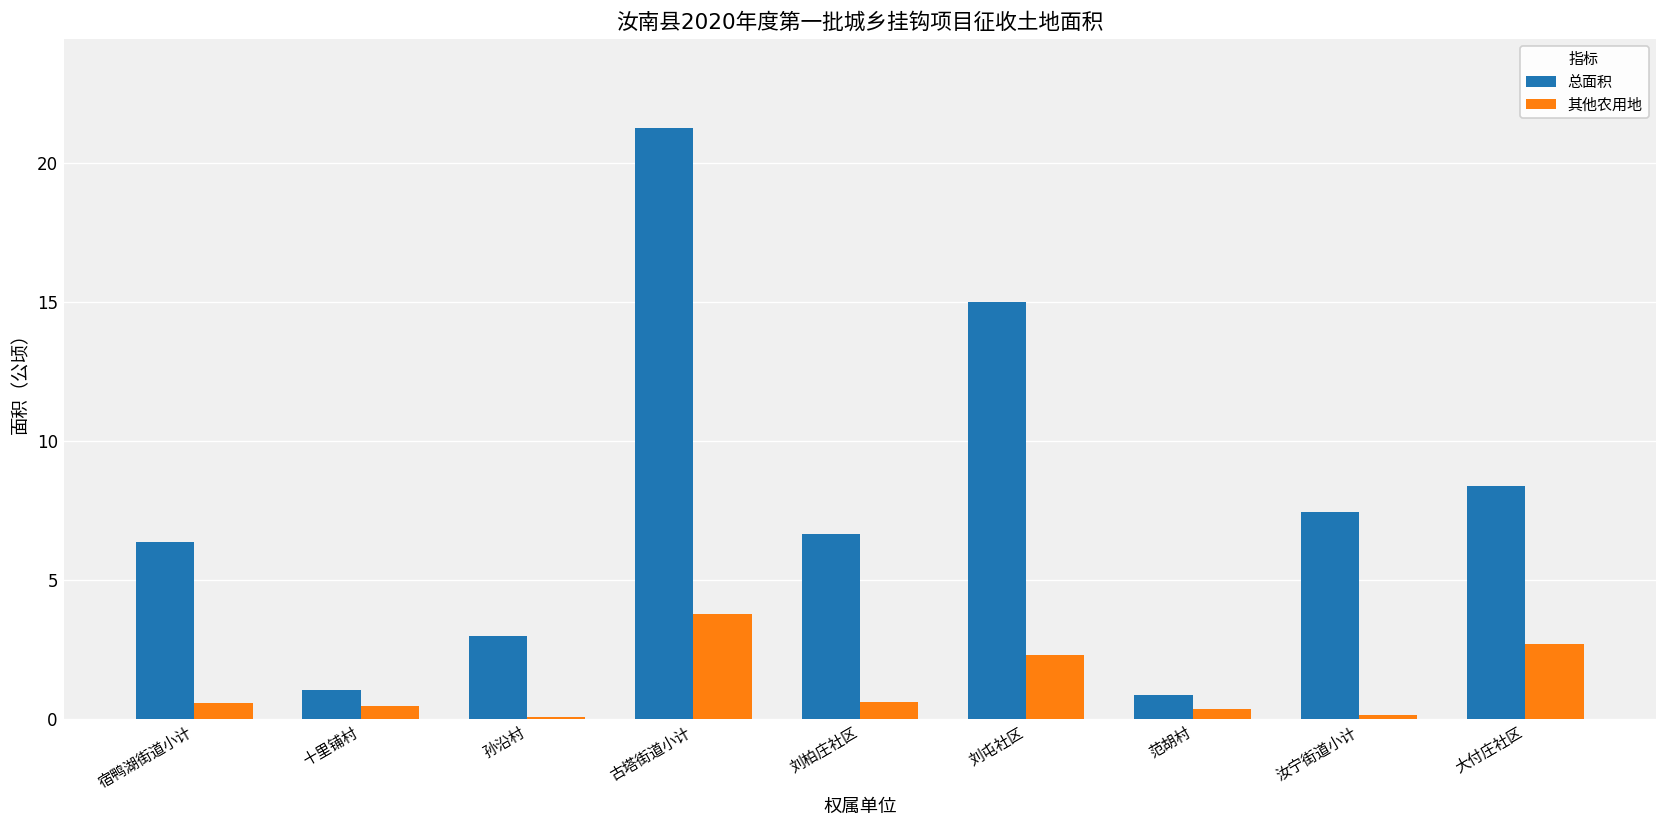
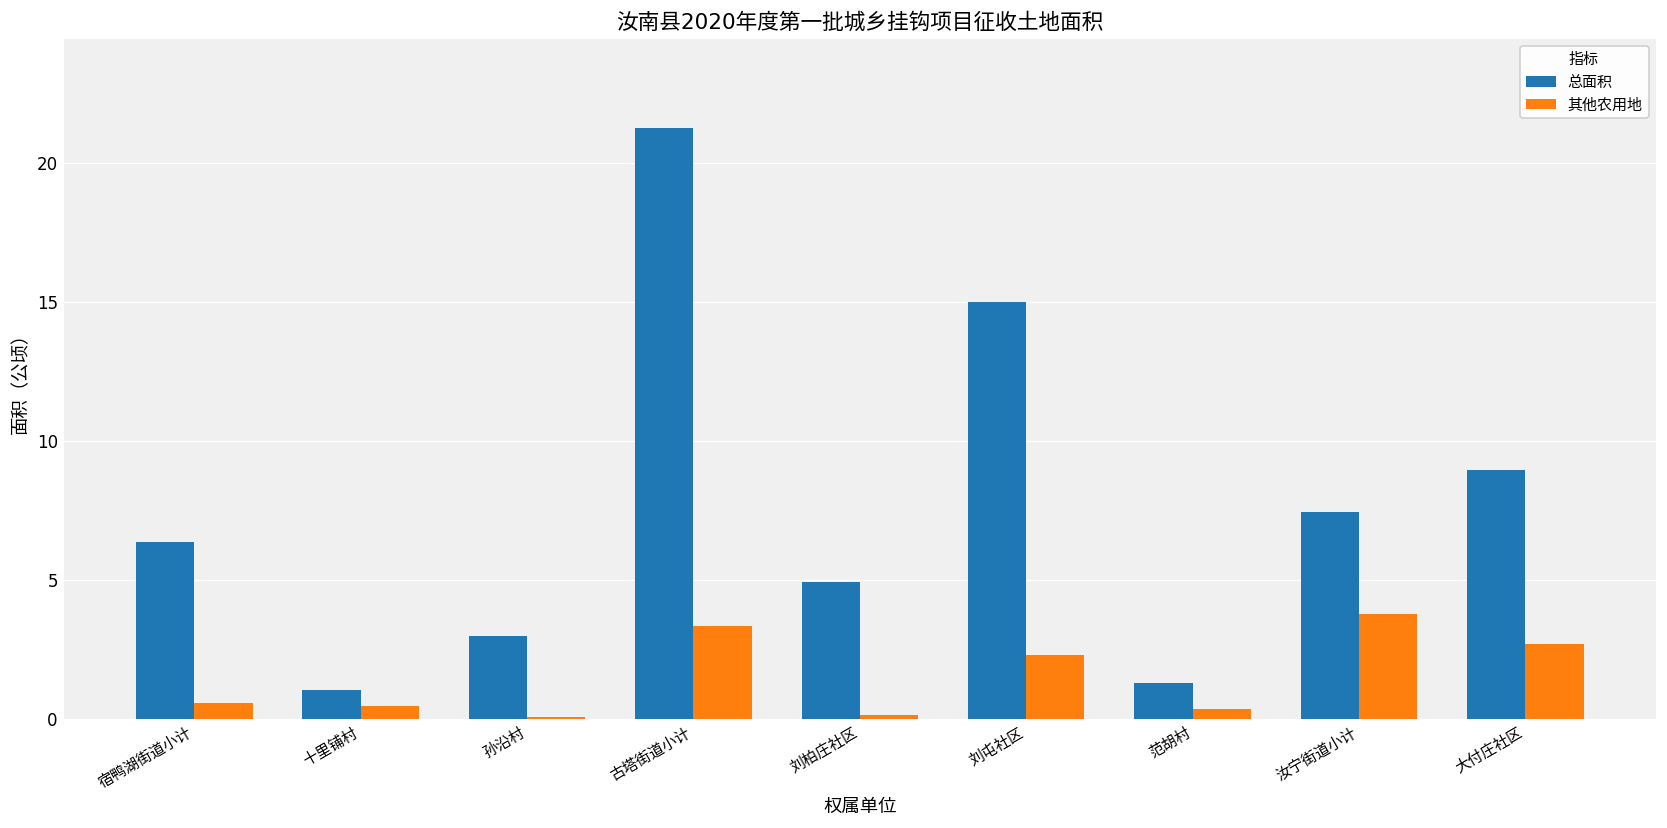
其他农用地, 古塔街道小计: 3.8 -> 3.4
总面积, 刘柏庄社区: 6.7 -> 4.9
其他农用地, 刘柏庄社区: 0.6 -> 0.2
总面积, 范胡村: 0.9 -> 1.3
其他农用地, 汝宁街道小计: 0.2 -> 3.8
总面积, 大付庄社区: 8.4 -> 9.0
